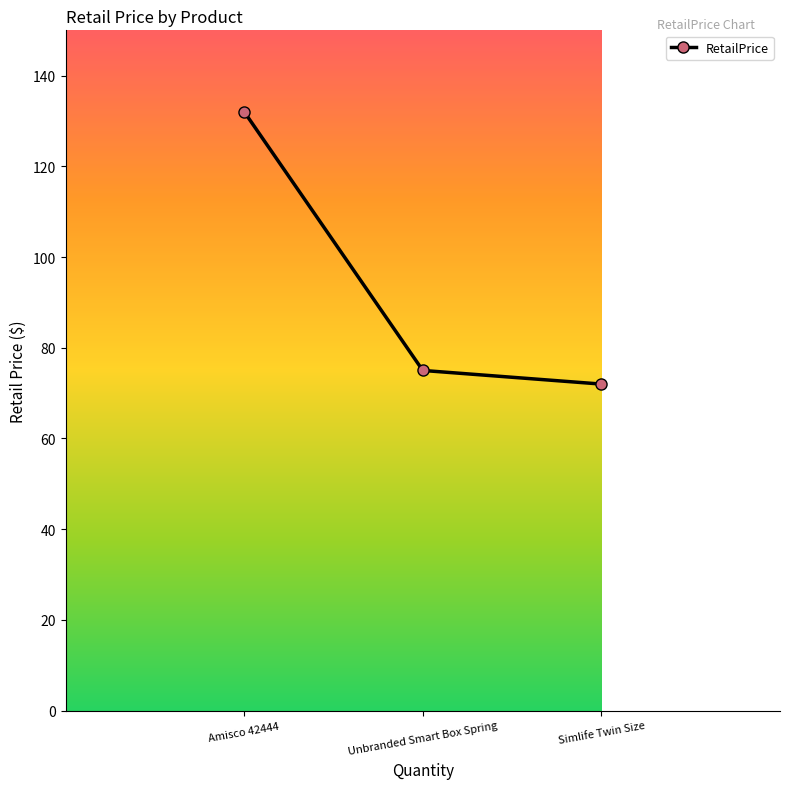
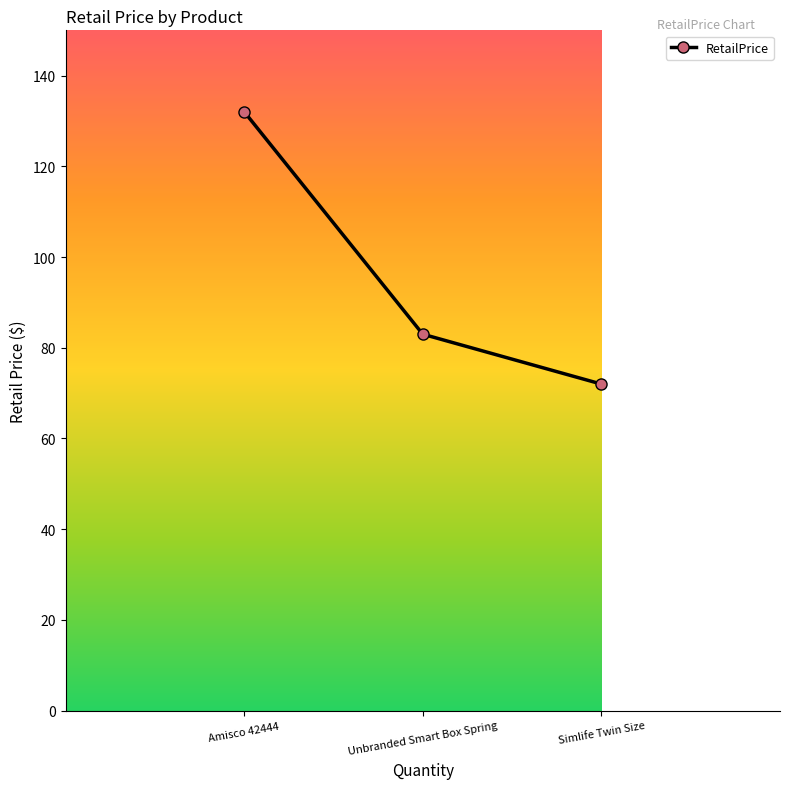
Unbranded Smart Box Spring: 75 -> 83
